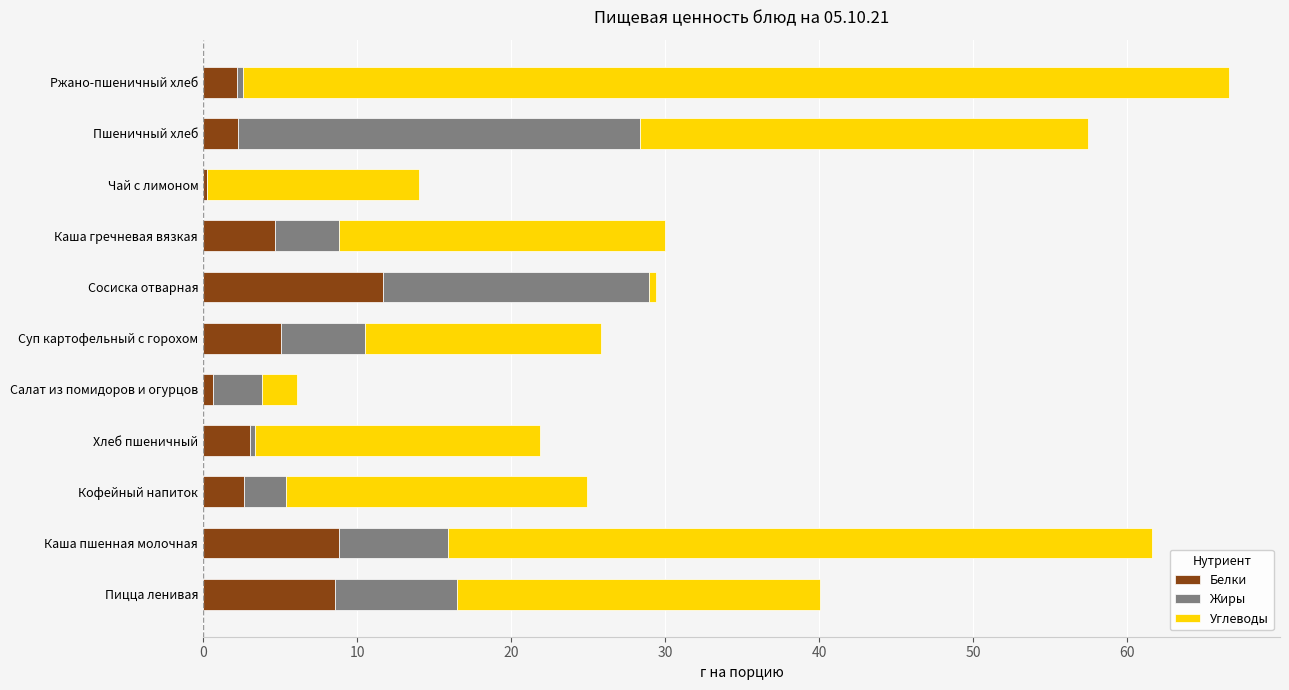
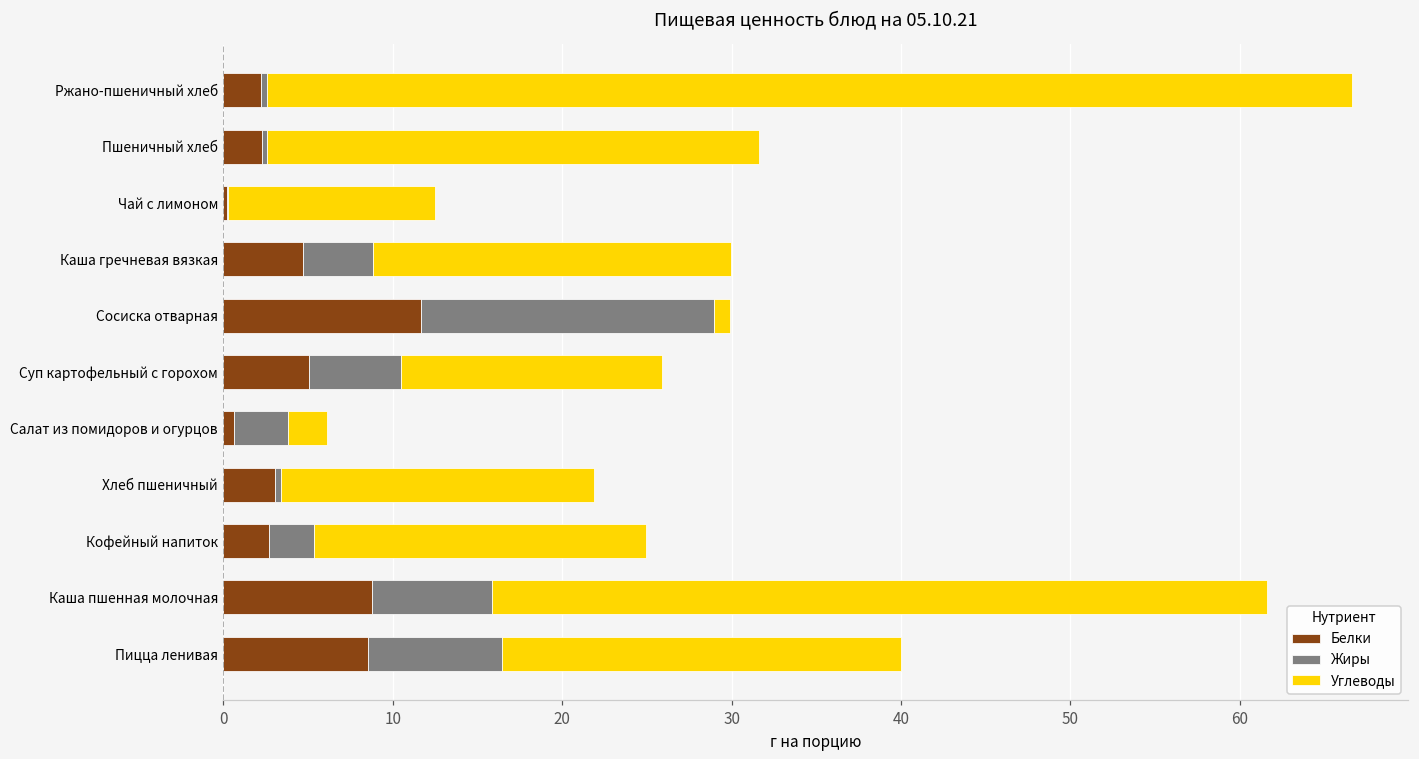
Жиры, Пшеничный хлеб: 26.1 -> 0.3
Углеводы, Чай с лимоном: 13.8 -> 12.2
Углеводы, Сосиска отварная: 0.4 -> 1.0
